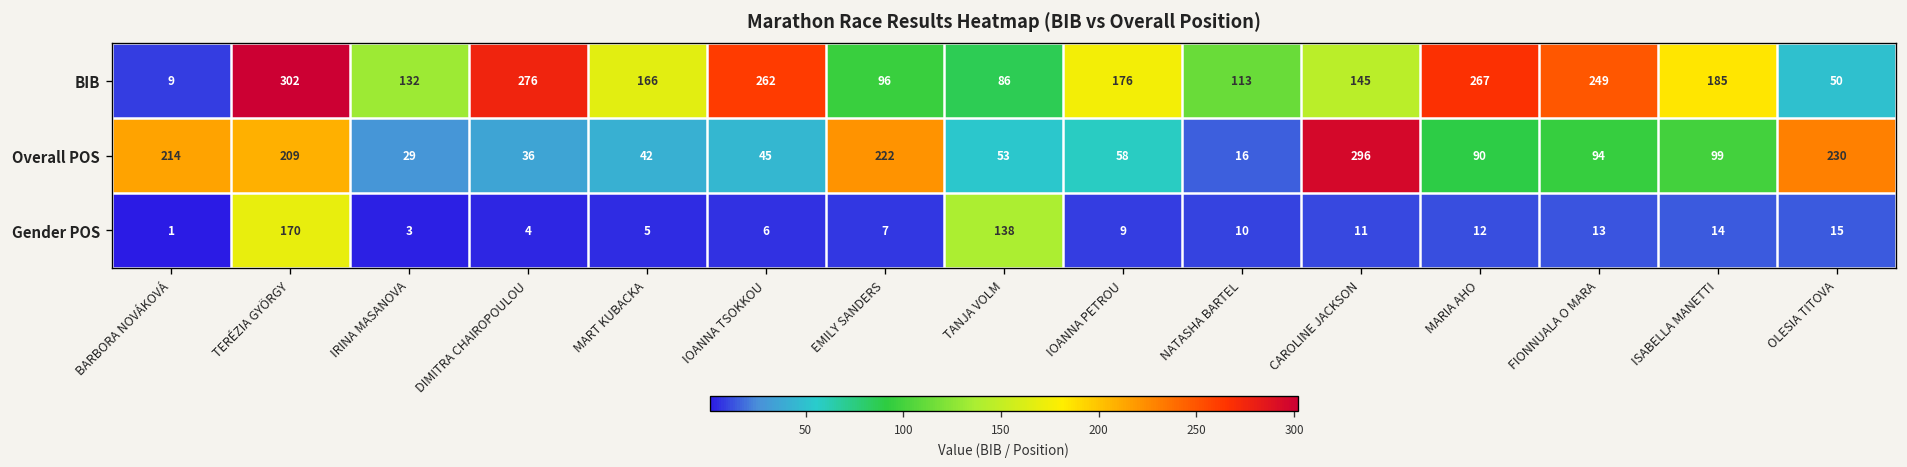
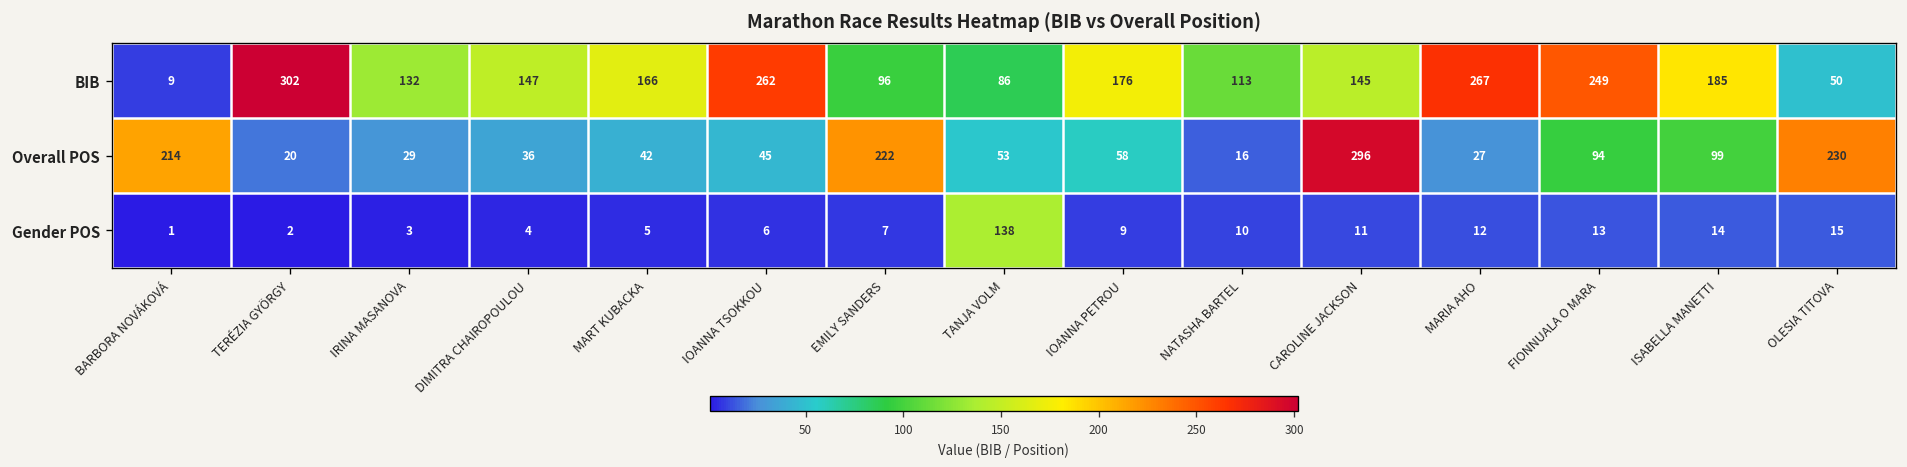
BIB, DIMITRA CHAIROPOULOU: 276 -> 147
Overall POS, TERÉZIA GYÖRGY: 209 -> 20
Overall POS, MARIA AHO: 90 -> 27
Gender POS, TERÉZIA GYÖRGY: 170 -> 2
